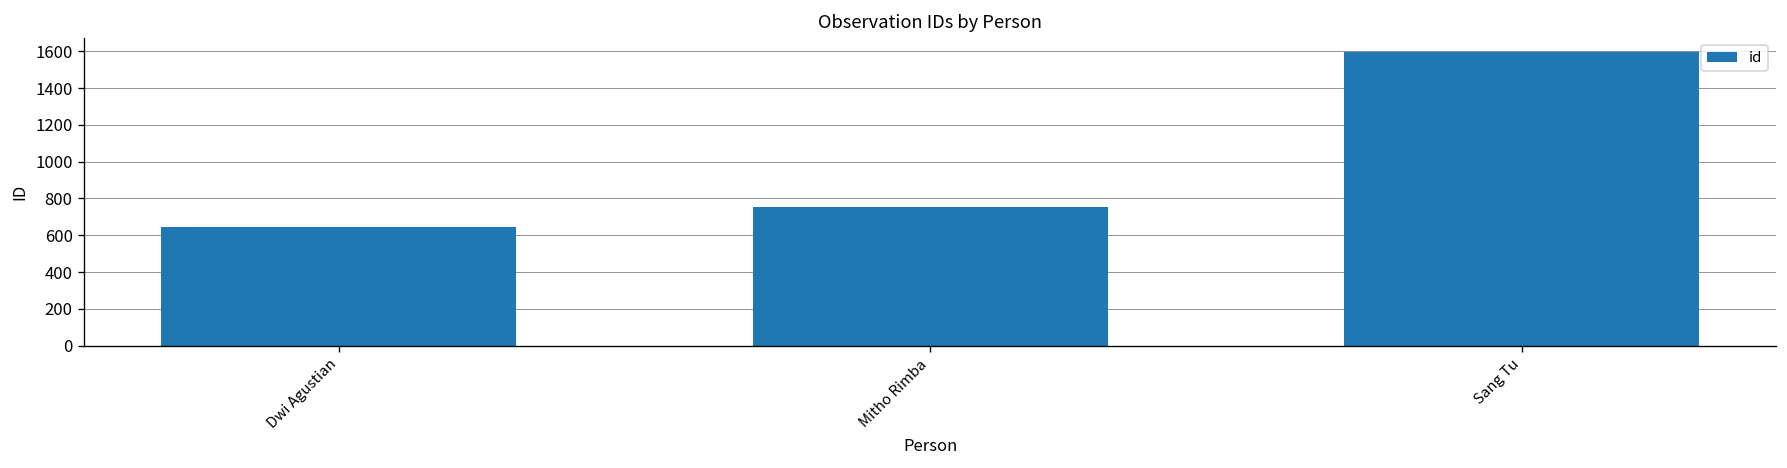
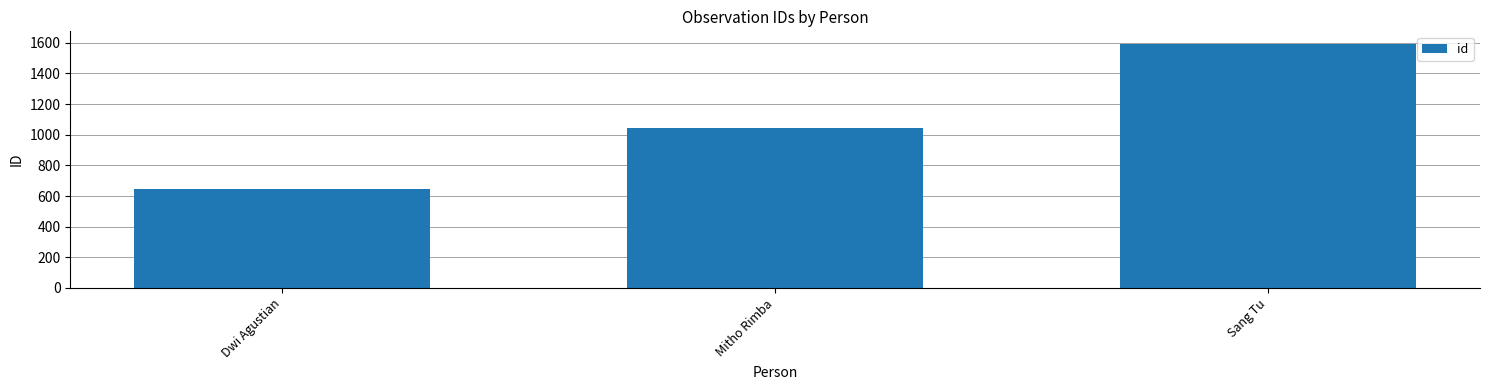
Mitho Rimba: 760 -> 1050
